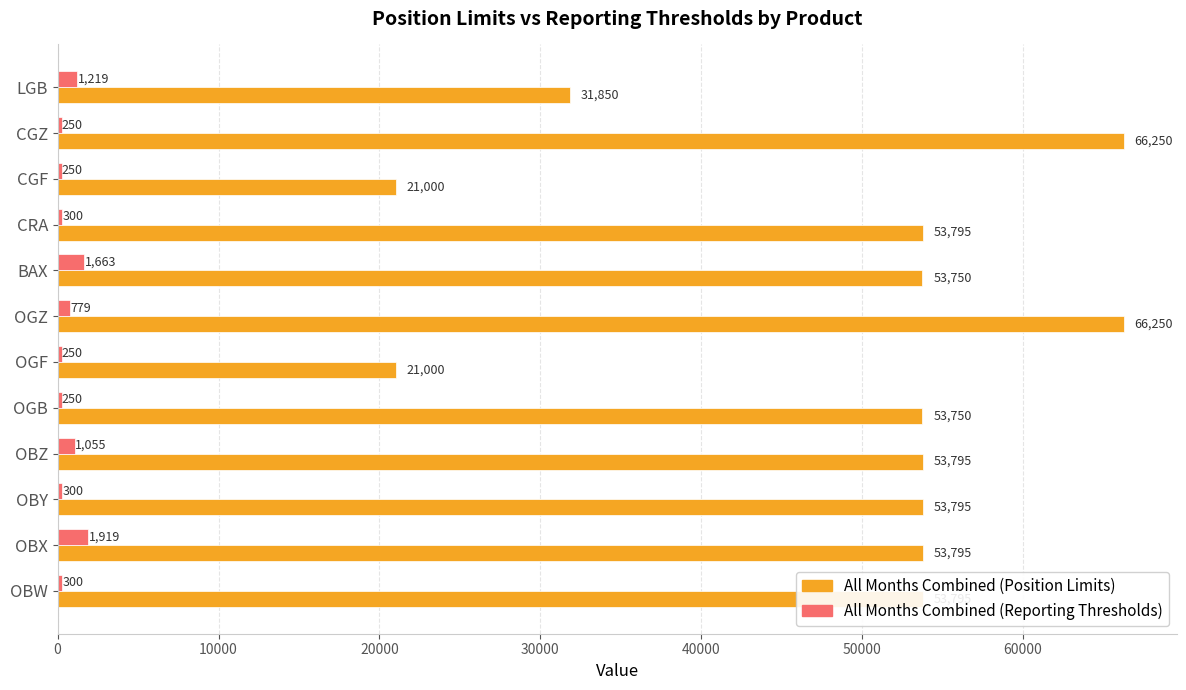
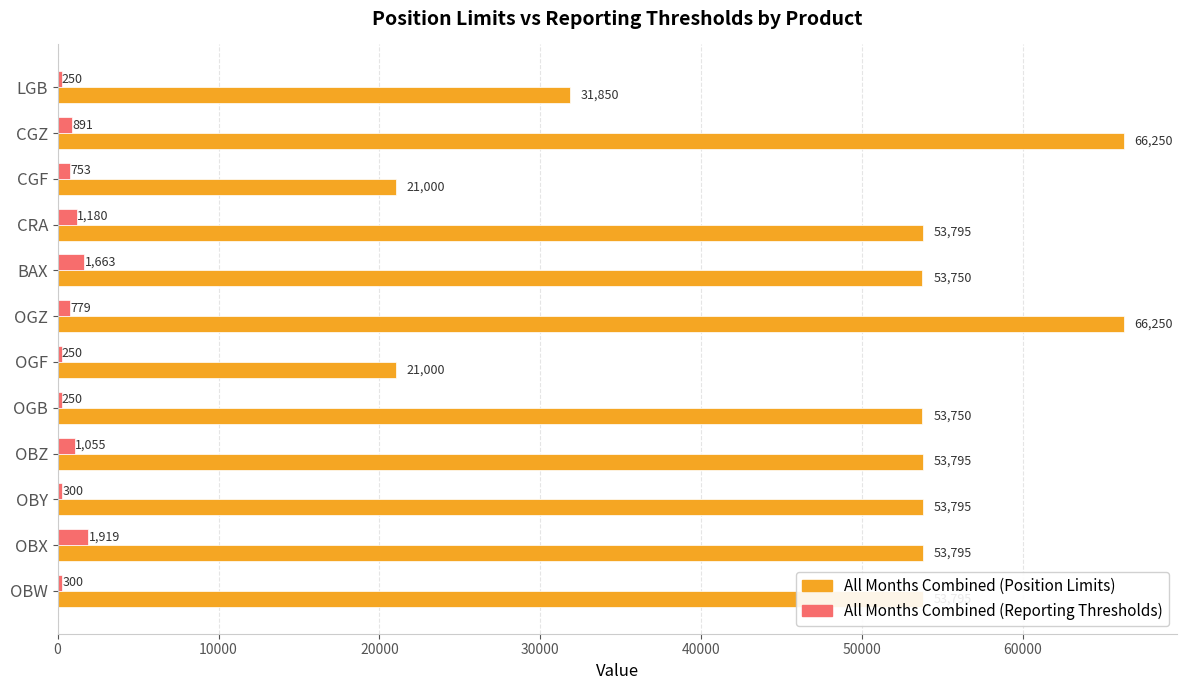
All Months Combined (Reporting Thresholds), LGB: 1,219 -> 250
All Months Combined (Reporting Thresholds), CGZ: 250 -> 891
All Months Combined (Reporting Thresholds), CGF: 250 -> 753
All Months Combined (Reporting Thresholds), CRA: 300 -> 1,180
